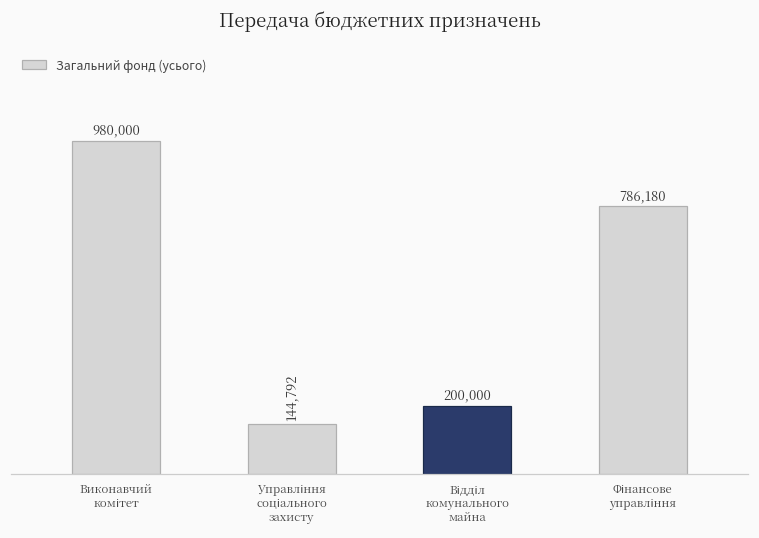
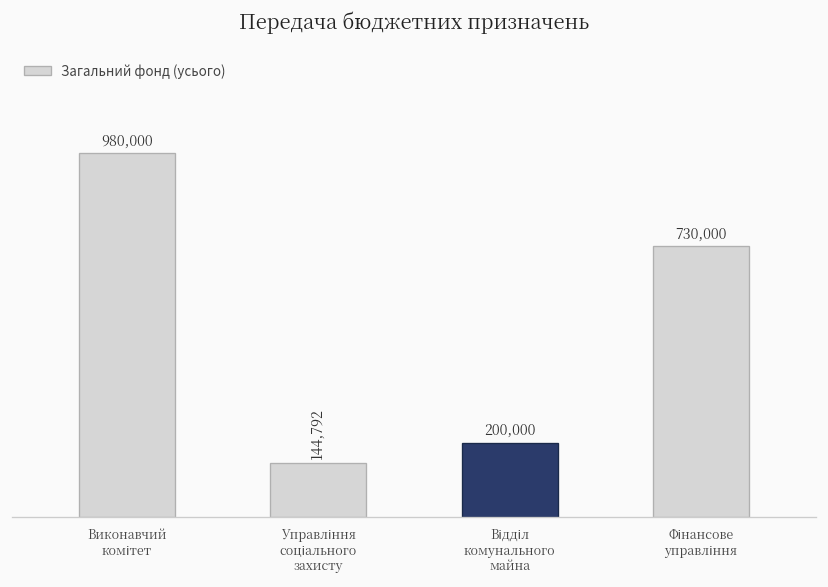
Фінансове управління: 786,180 -> 730,000
